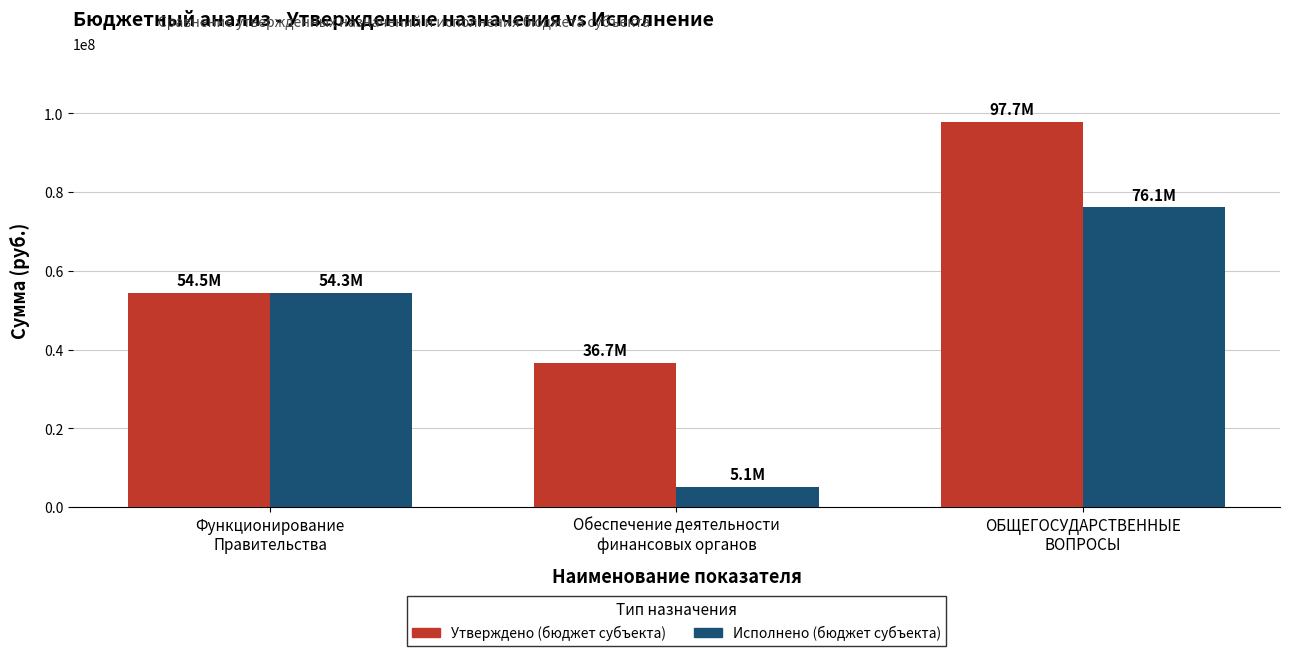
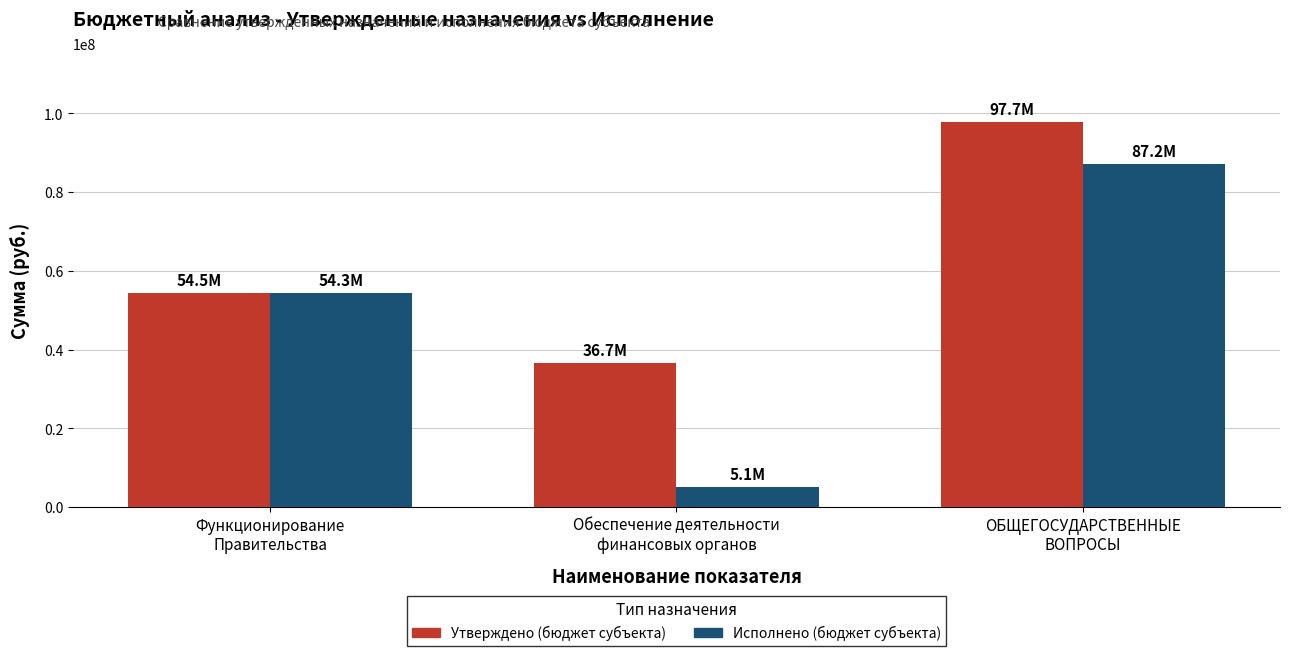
Исполнено (бюджет субъекта), ОБЩЕГОСУДАРСТВЕННЫЕ ВОПРОСЫ: 76.1M -> 87.2M
